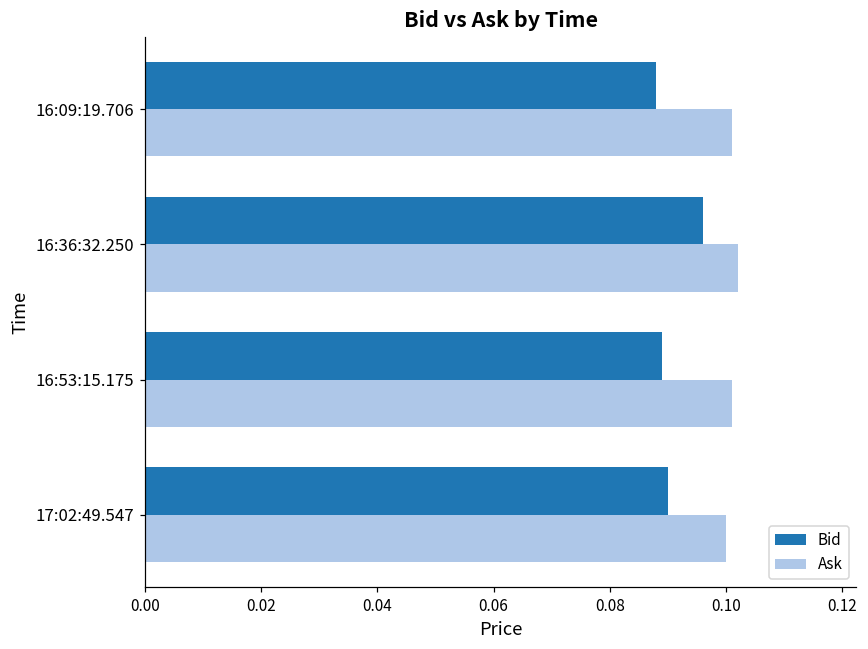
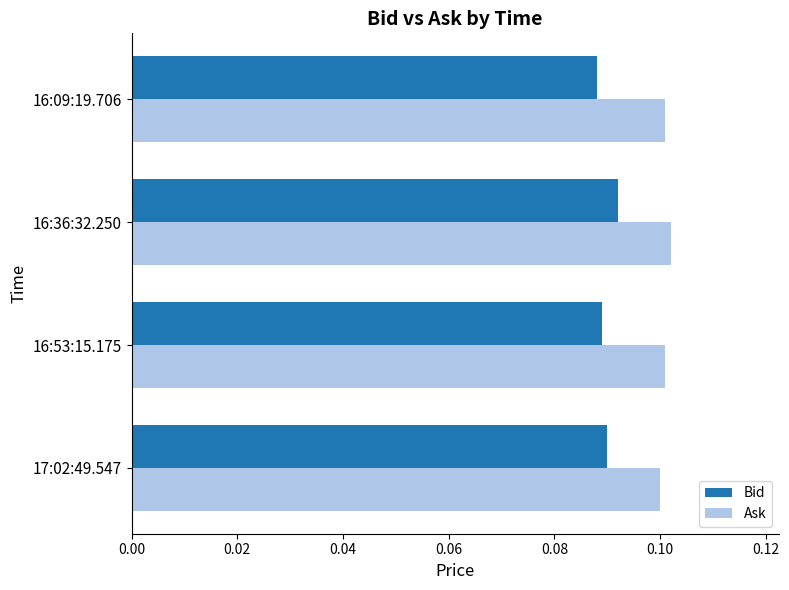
Bid, 16:36:32.250: 0.096 -> 0.092
